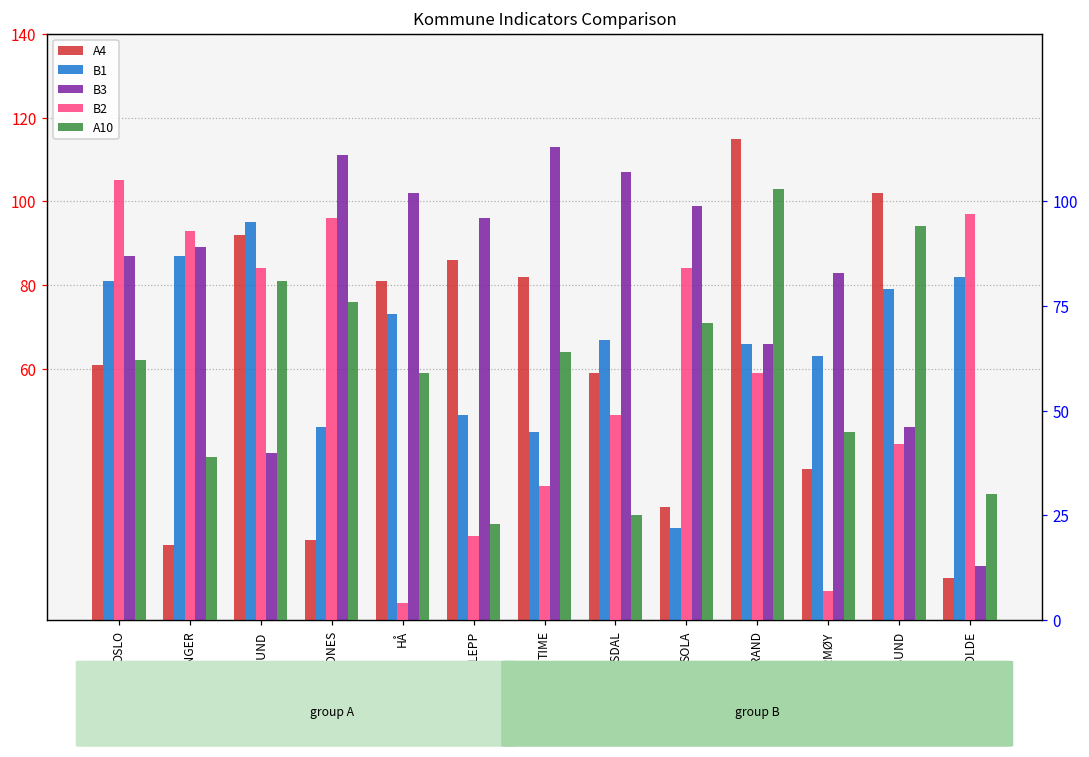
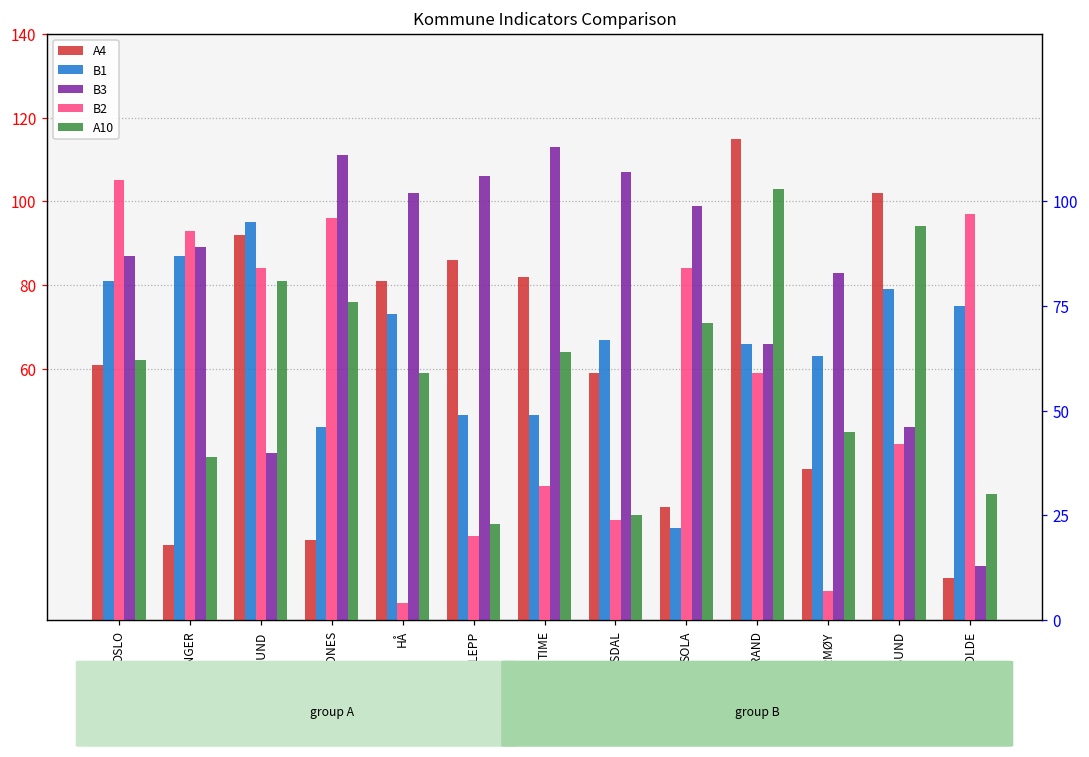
B3, KLEPP: 96 -> 106
B1, TIME: 45 -> 49
B1, MOLDE: 82 -> 75
B2, GJESDAL: 49 -> 24
